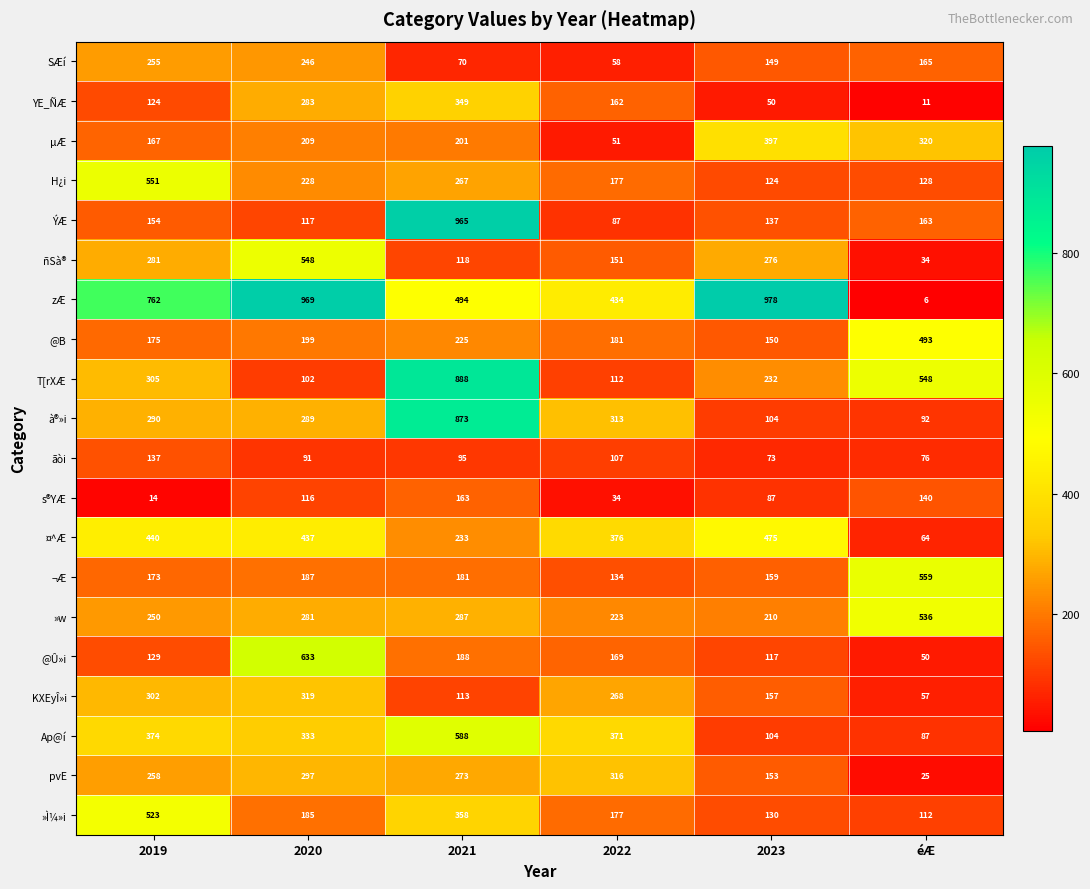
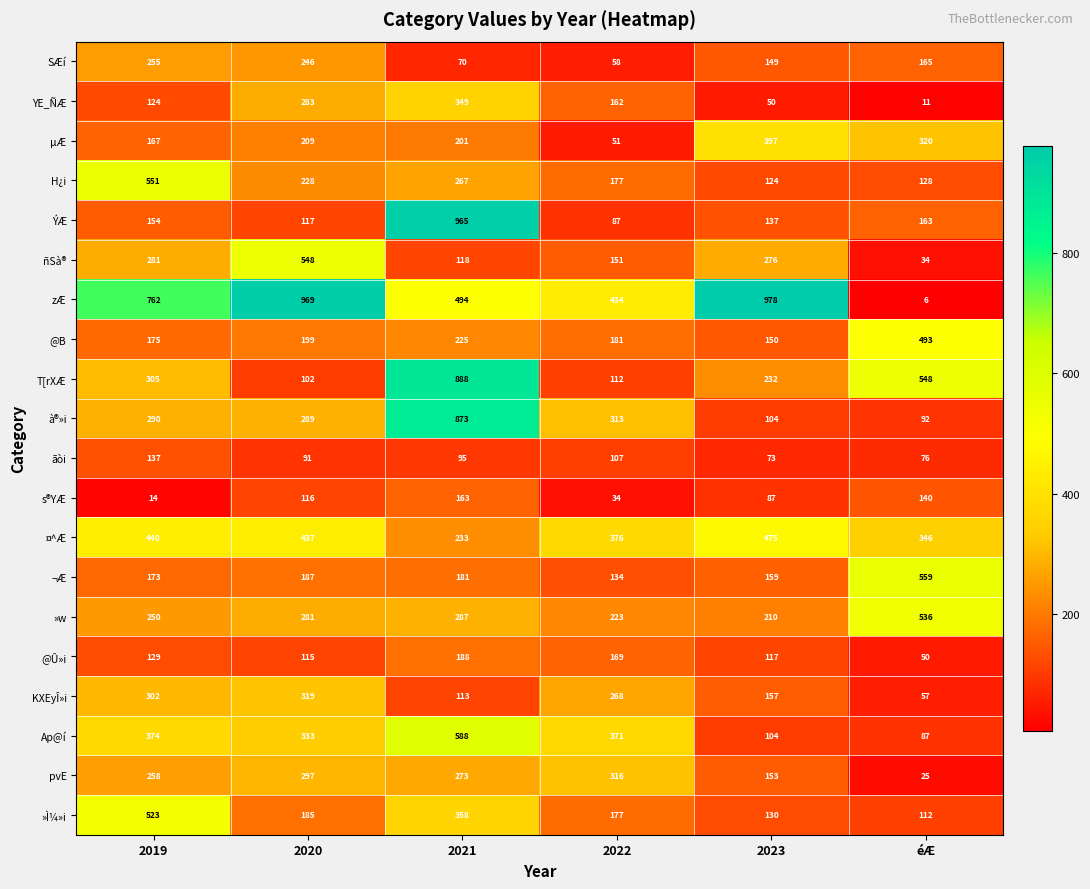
¤^Æ, éÆ: 64 -> 346
@Û»i, 2020: 633 -> 115
